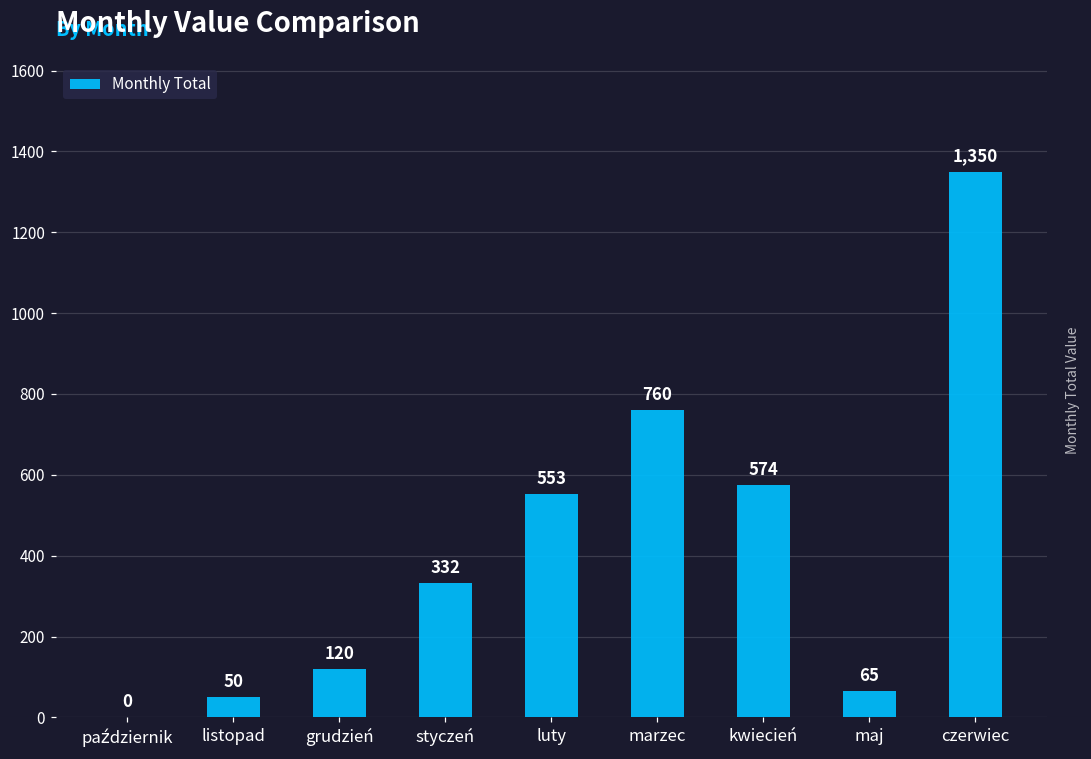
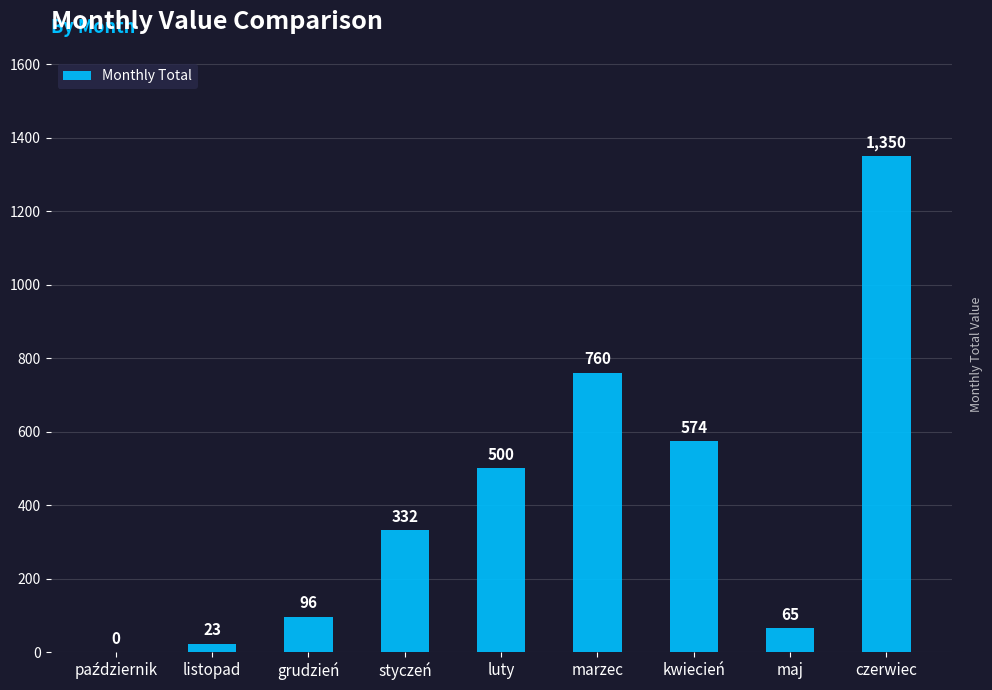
listopad: 50 -> 23
grudzień: 120 -> 96
luty: 553 -> 500
